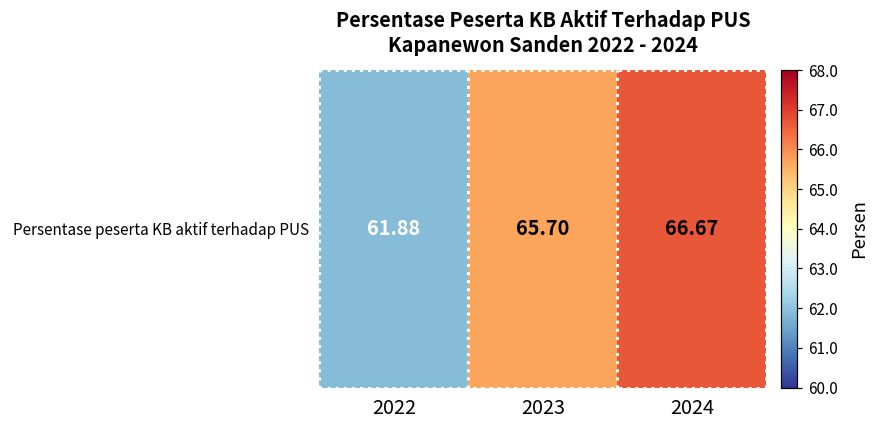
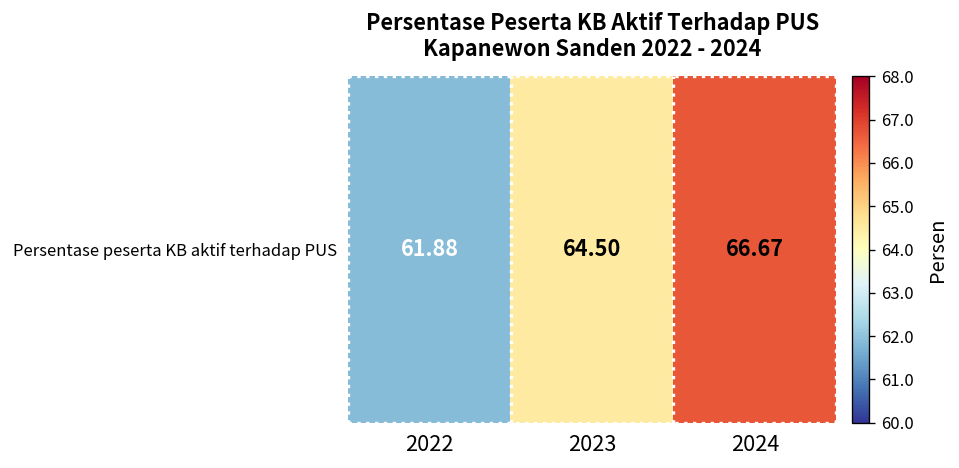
Persentase peserta KB aktif terhadap PUS, 2023: 65.70 -> 64.50
